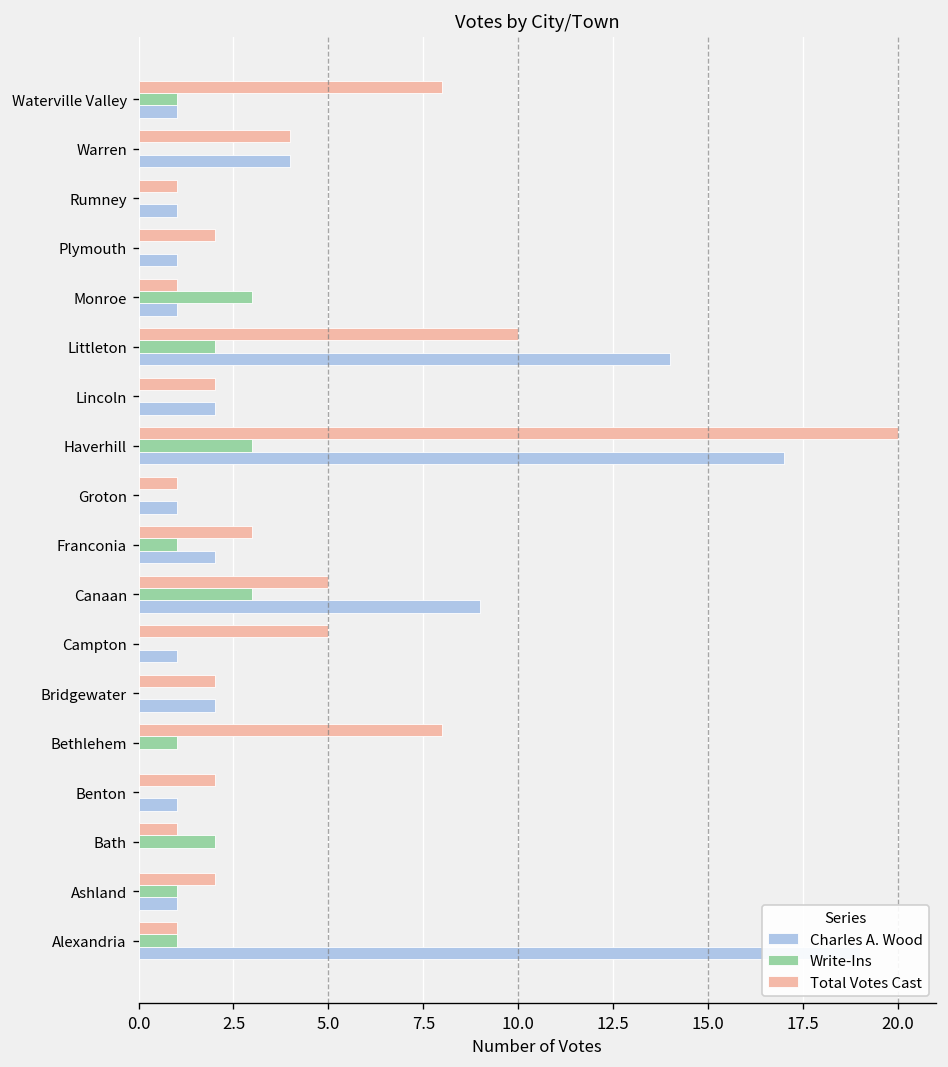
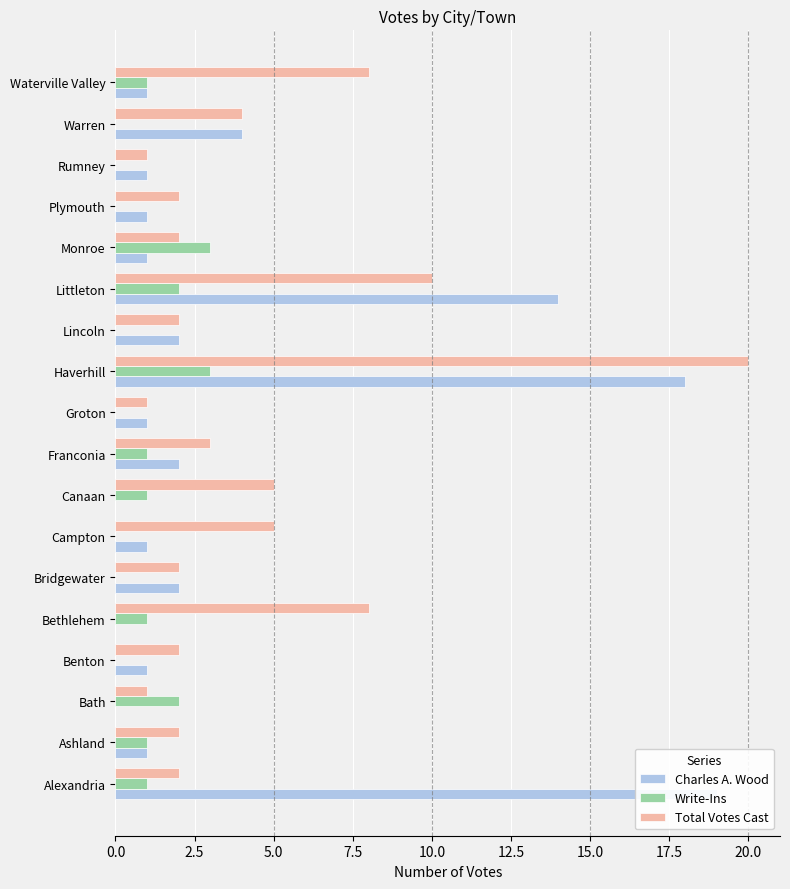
Total Votes Cast, Monroe: 1 -> 2
Charles A. Wood, Haverhill: 17 -> 18
Write-Ins, Canaan: 3 -> 1
Charles A. Wood, Canaan: 9 -> 0
Total Votes Cast, Alexandria: 1 -> 2
